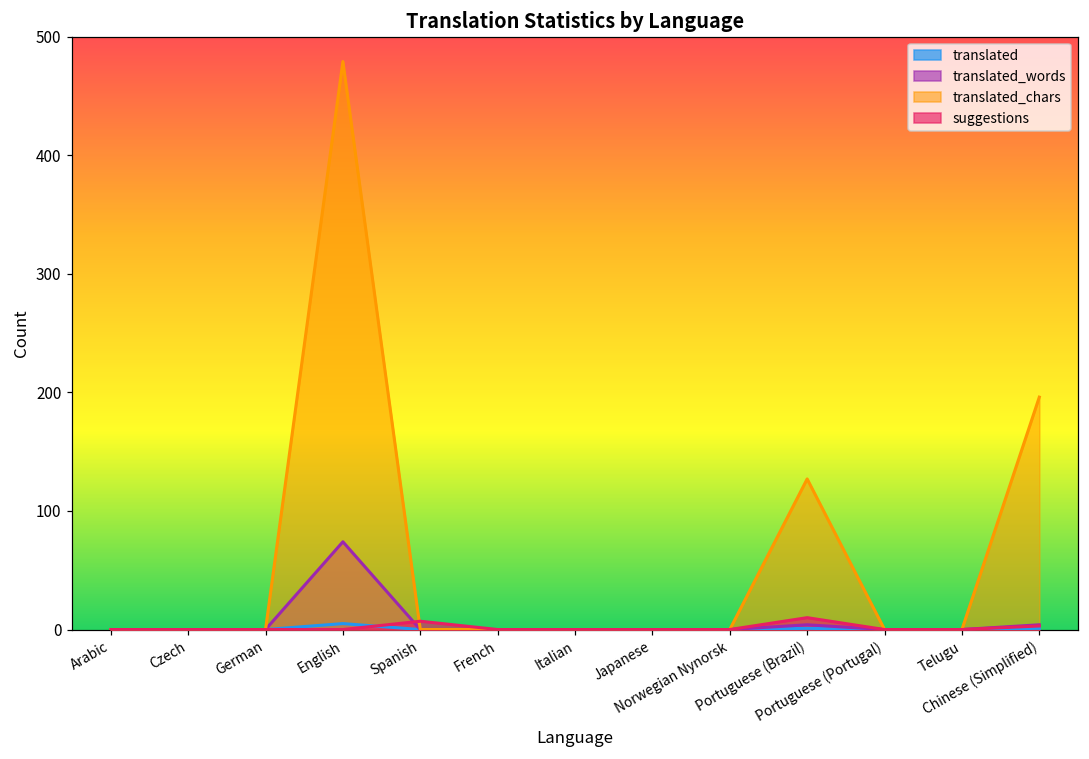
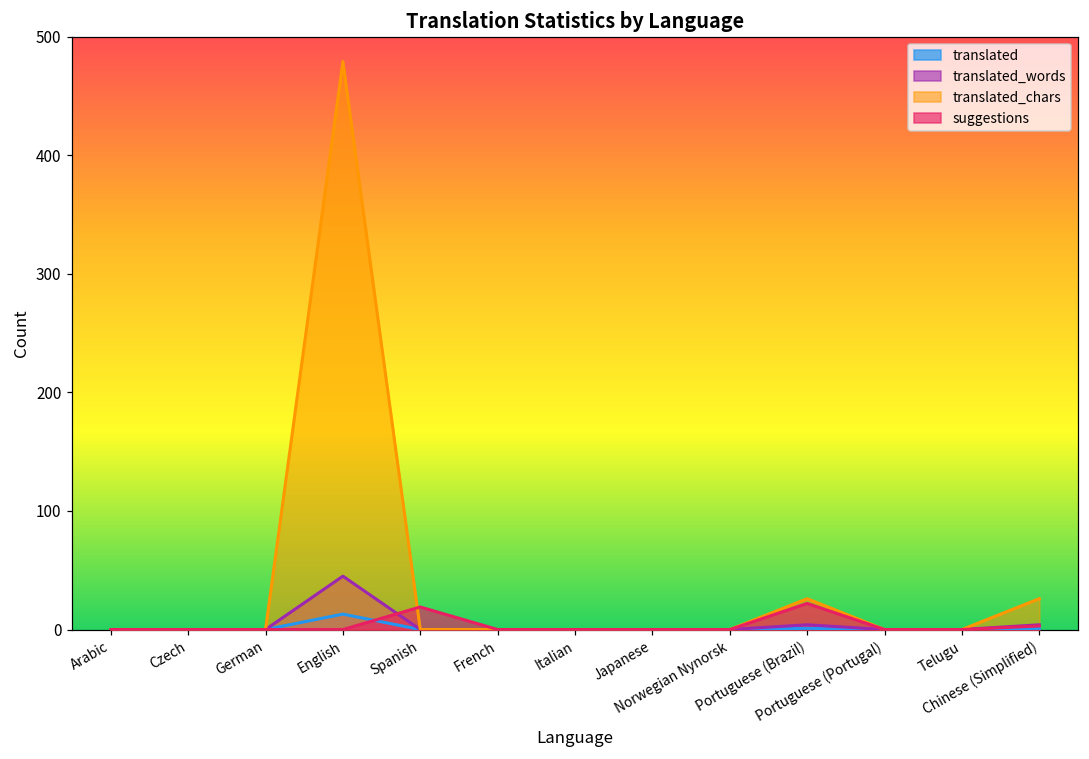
translated, English: 5 -> 13
translated_words, English: 74 -> 45
suggestions, Spanish: 7 -> 19
translated_chars, Portuguese (Brazil): 127 -> 26
suggestions, Portuguese (Brazil): 10 -> 22
translated_chars, Chinese (Simplified): 196 -> 26
